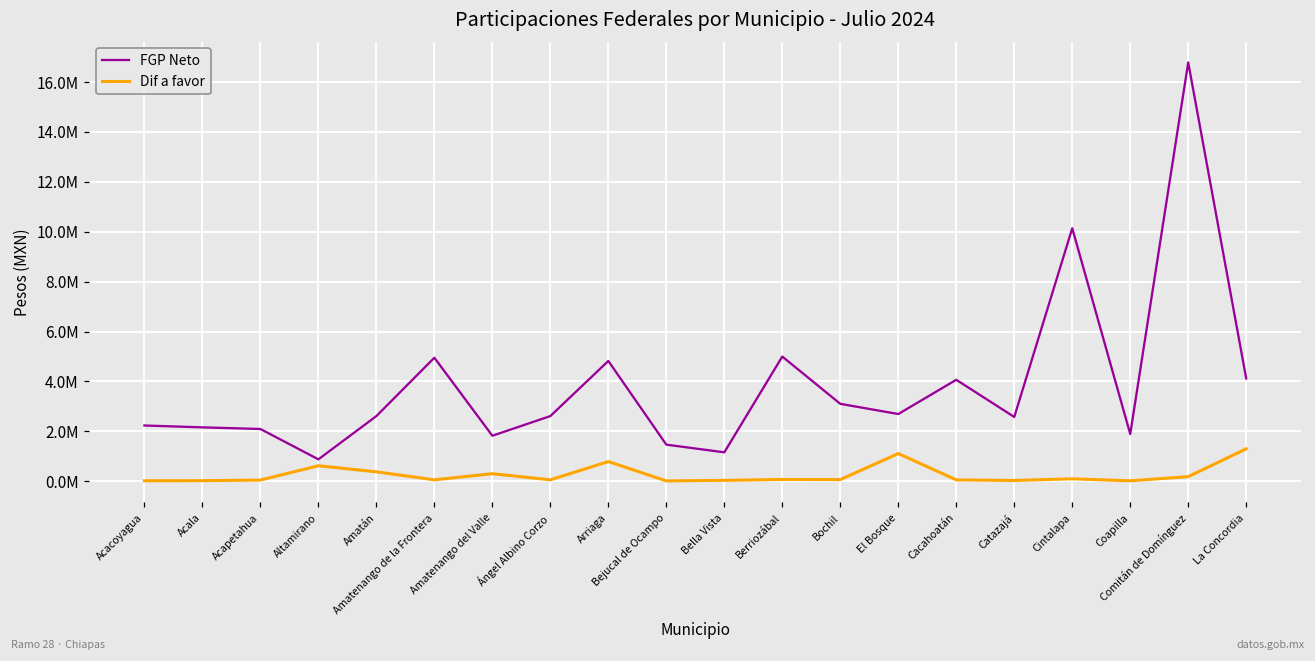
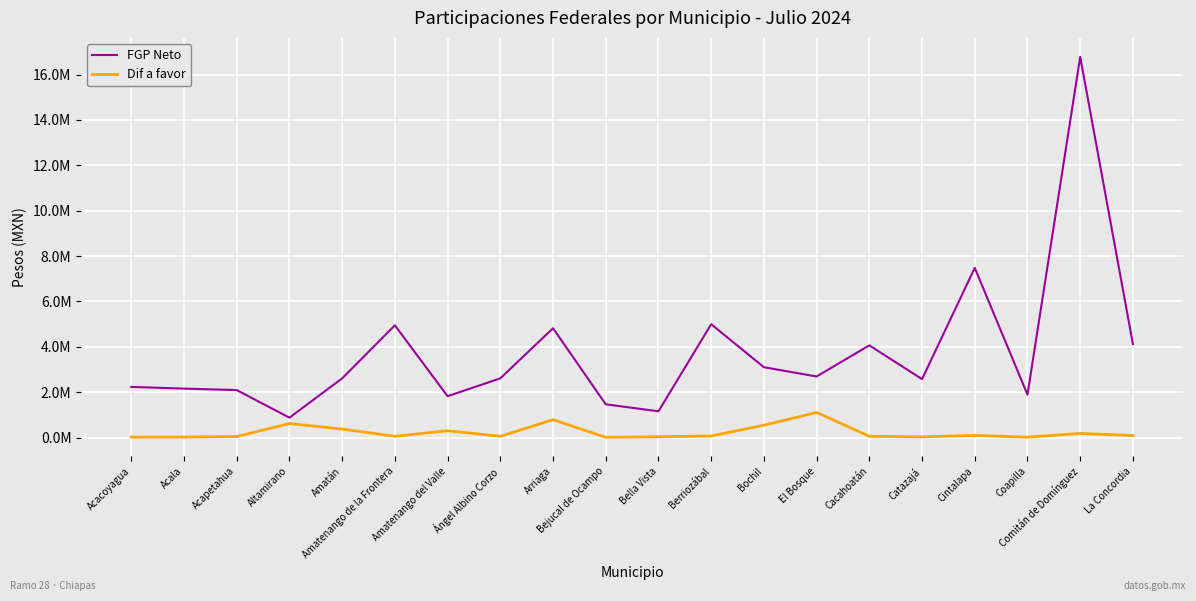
Dif a favor, Bochil: 100000 -> 500000
FGP Neto, Cintalapa: 10100000 -> 7500000
Dif a favor, La Concordia: 1300000 -> 100000
